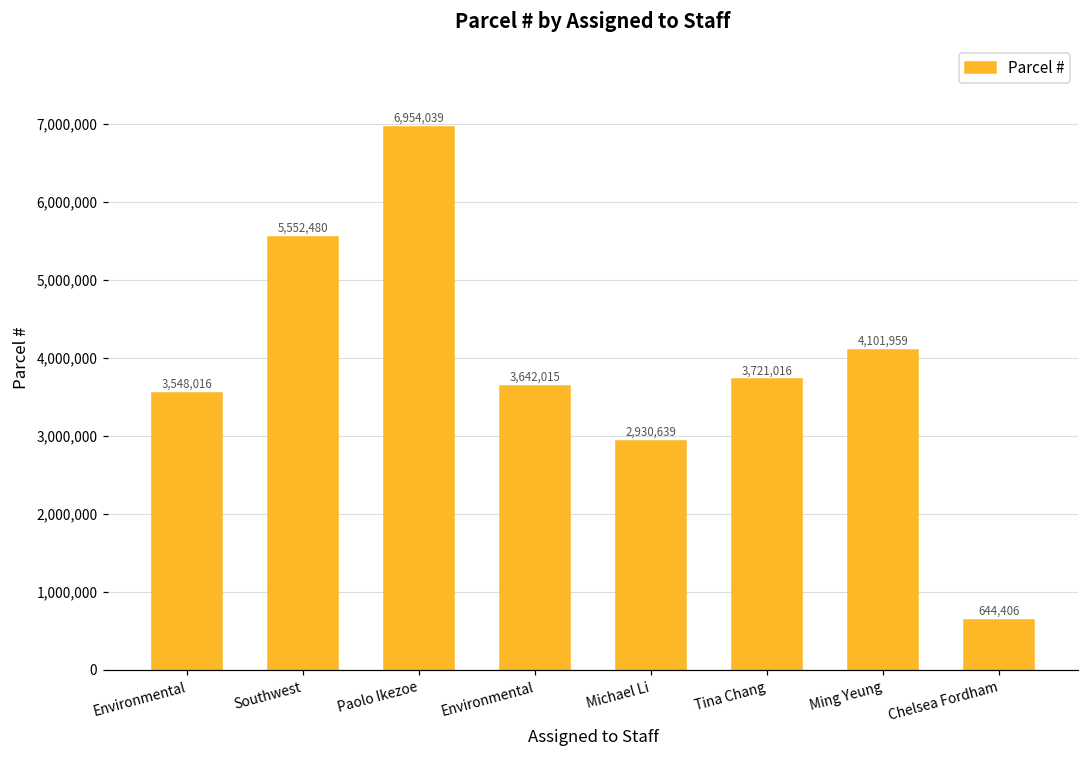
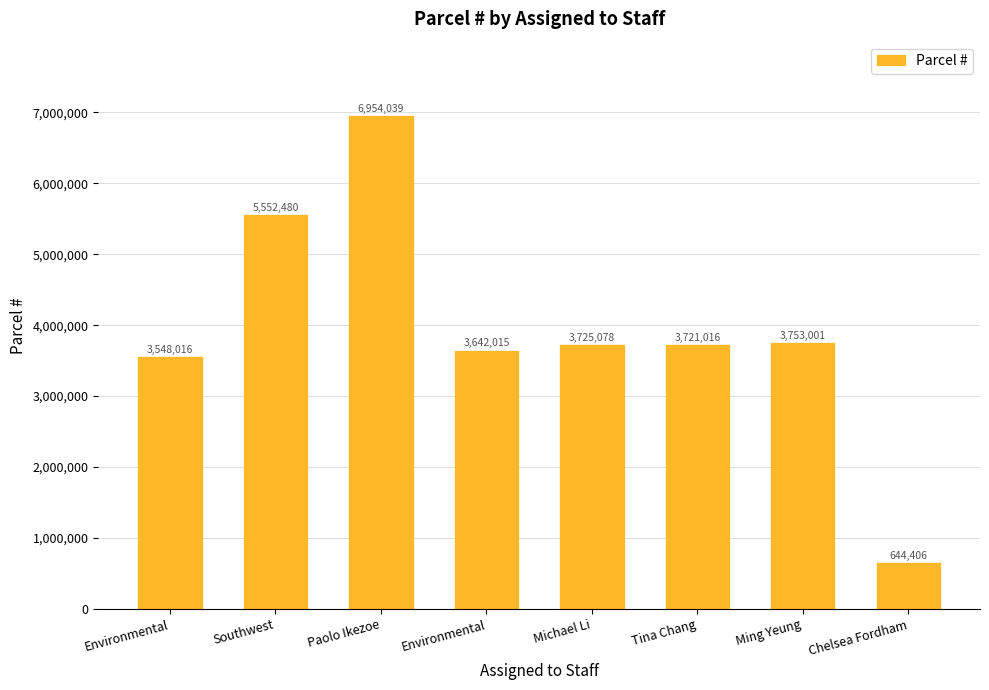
Michael Li: 2,930,639 -> 3,725,078
Ming Yeung: 4,101,959 -> 3,753,001
